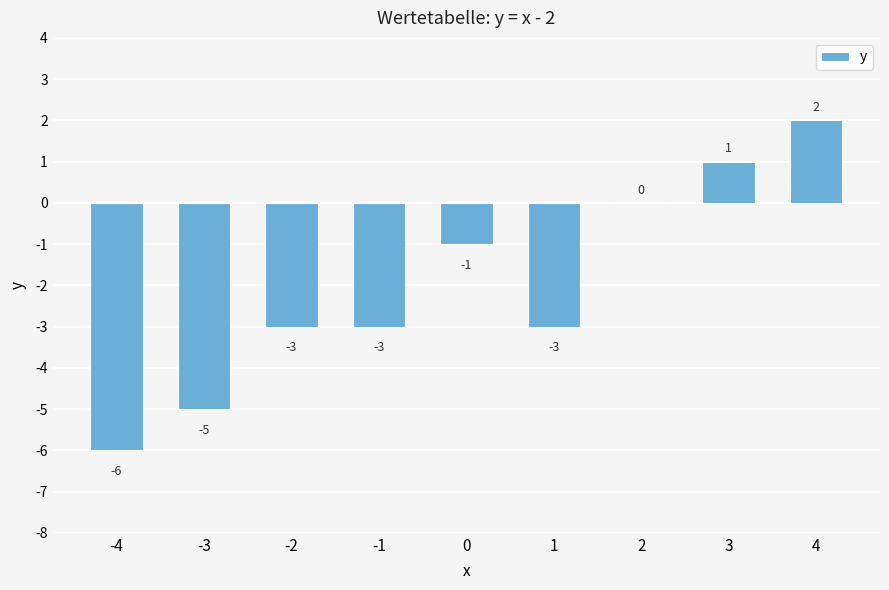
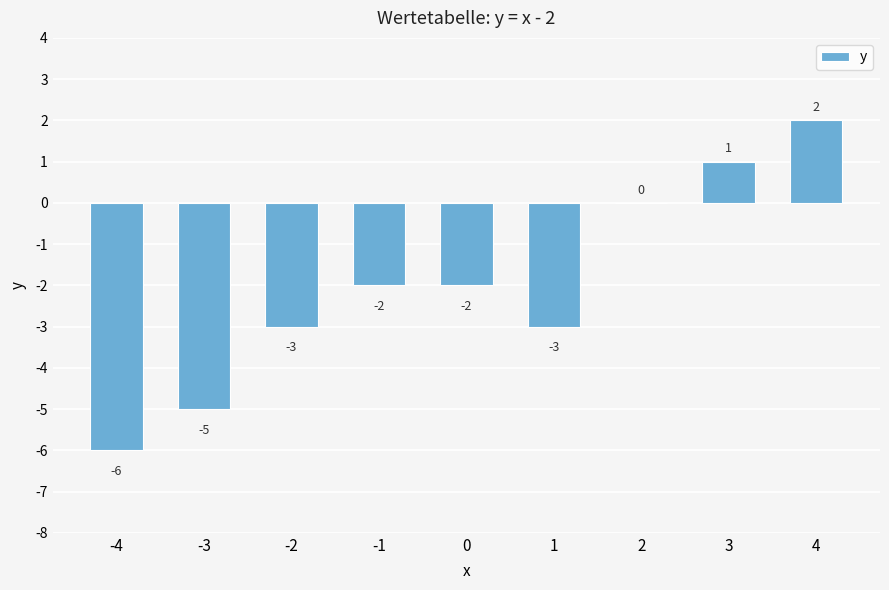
-1: -3 -> -2
0: -1 -> -2
